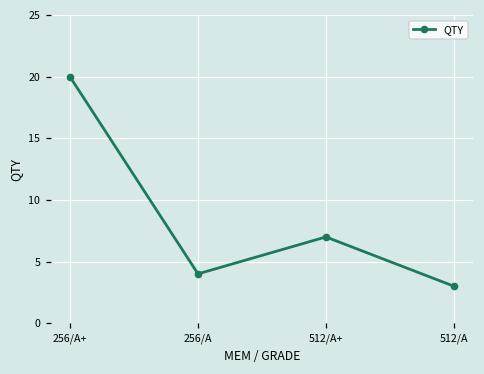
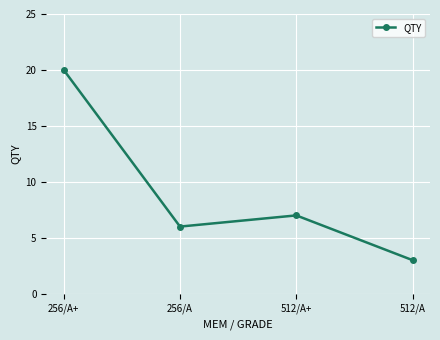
256/A: 4 -> 6
